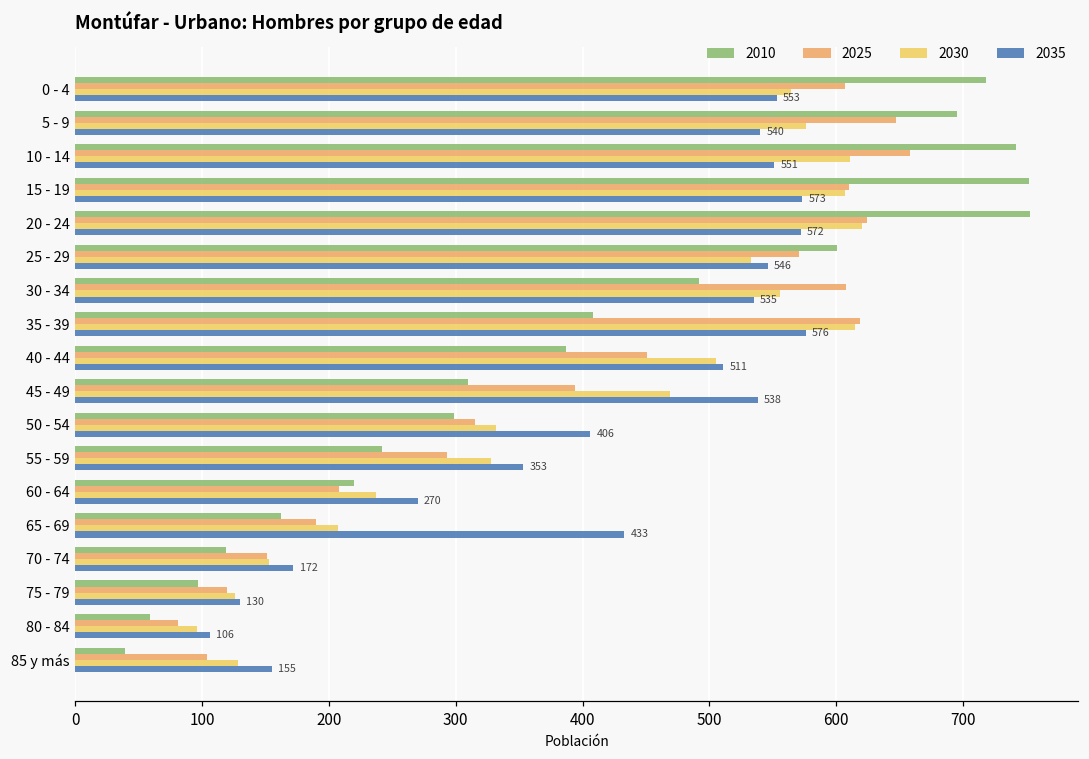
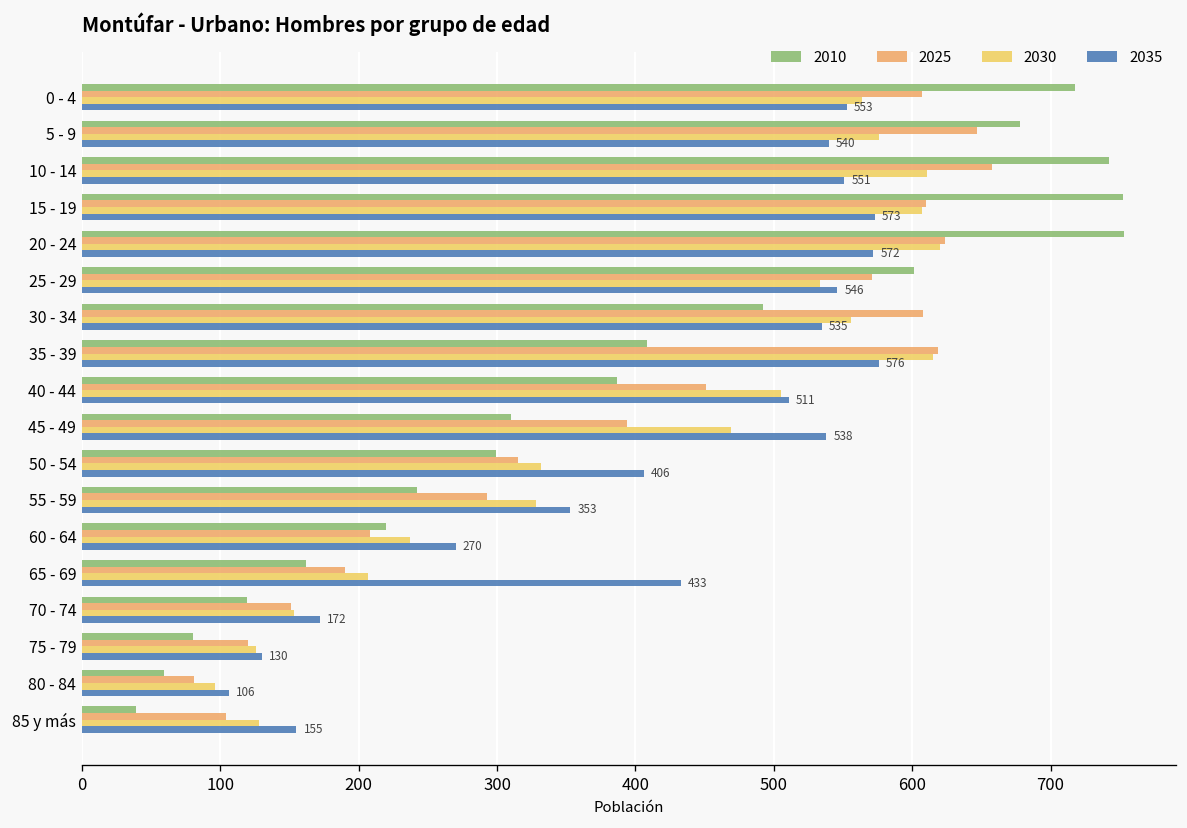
2010, 5 - 9: 695 -> 678
2010, 75 - 79: 97 -> 80
